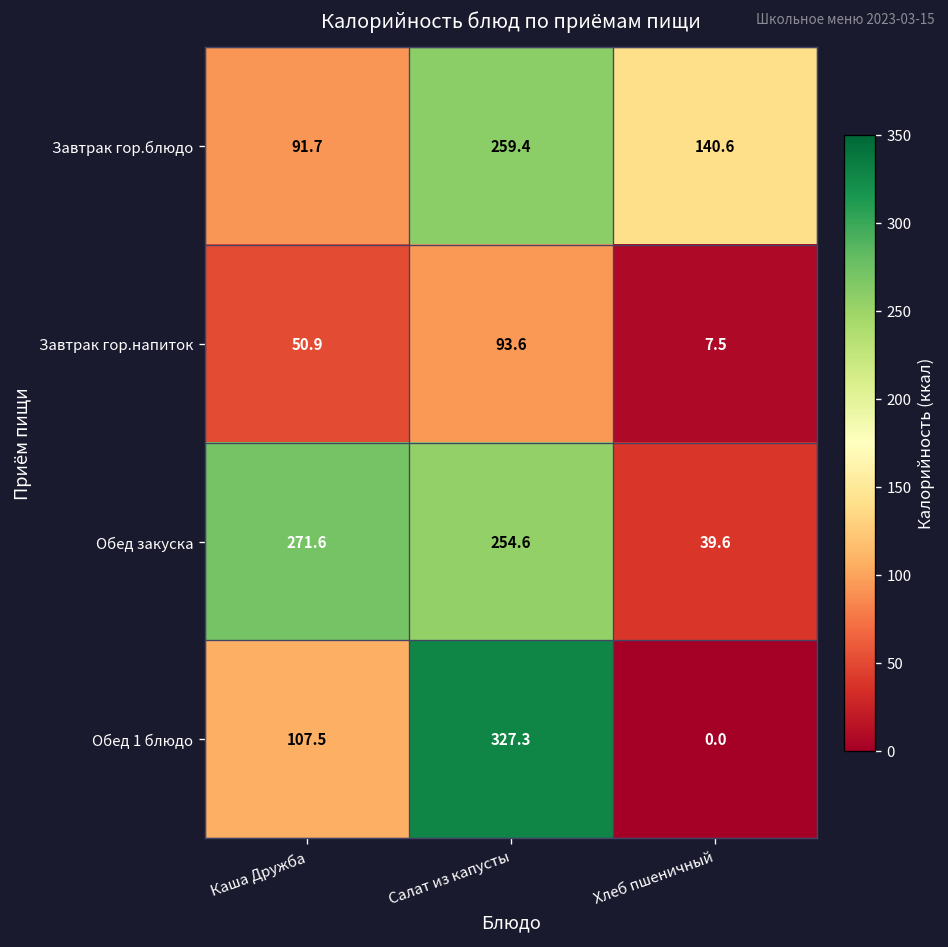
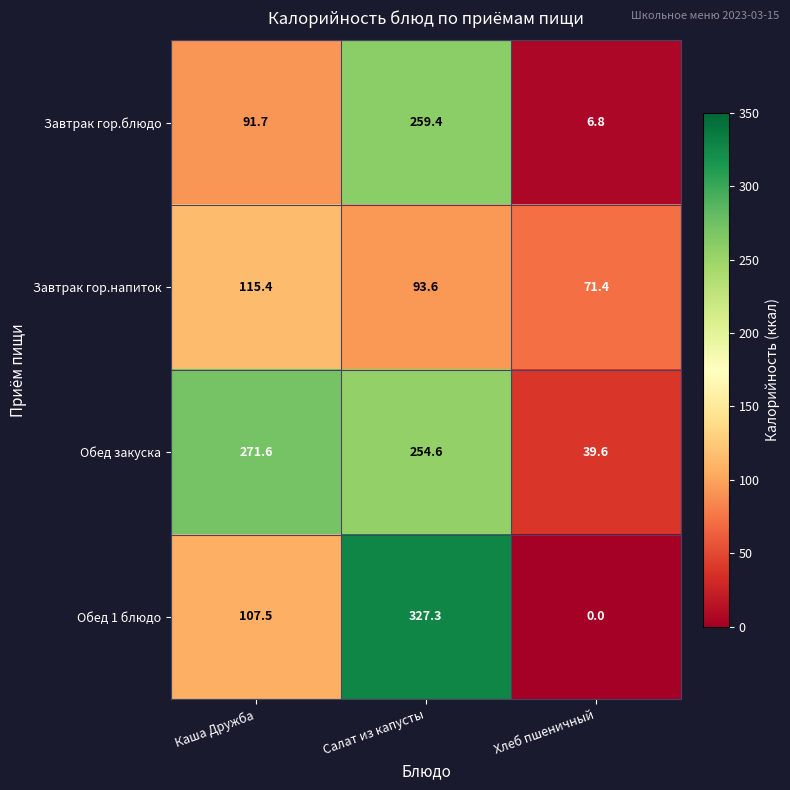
Завтрак гор.блюдо, Хлеб пшеничный: 140.6 -> 6.8
Завтрак гор.напиток, Каша Дружба: 50.9 -> 115.4
Завтрак гор.напиток, Хлеб пшеничный: 7.5 -> 71.4
